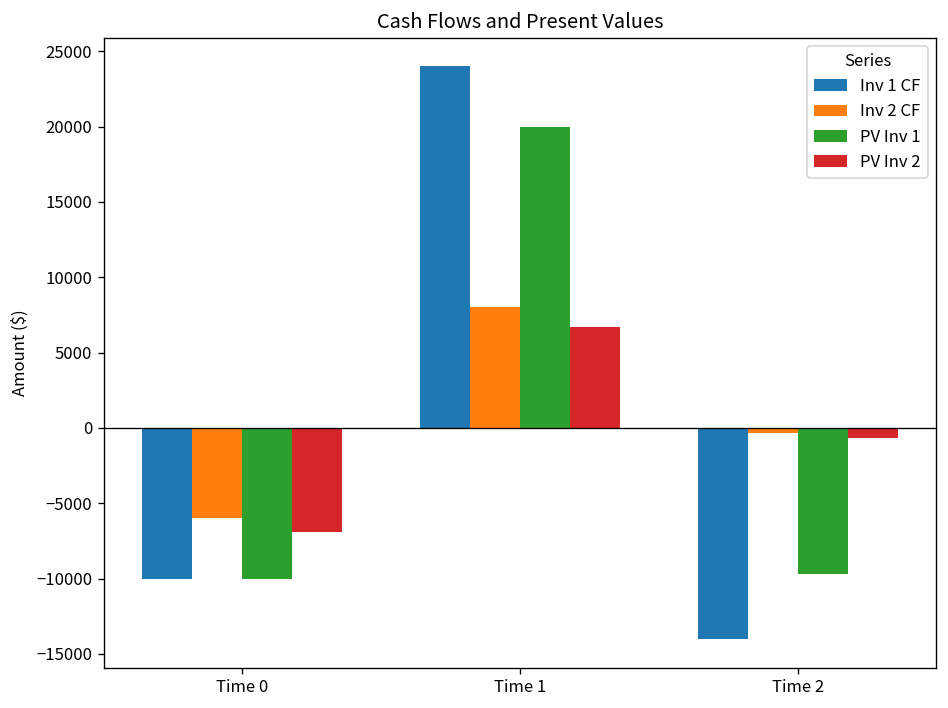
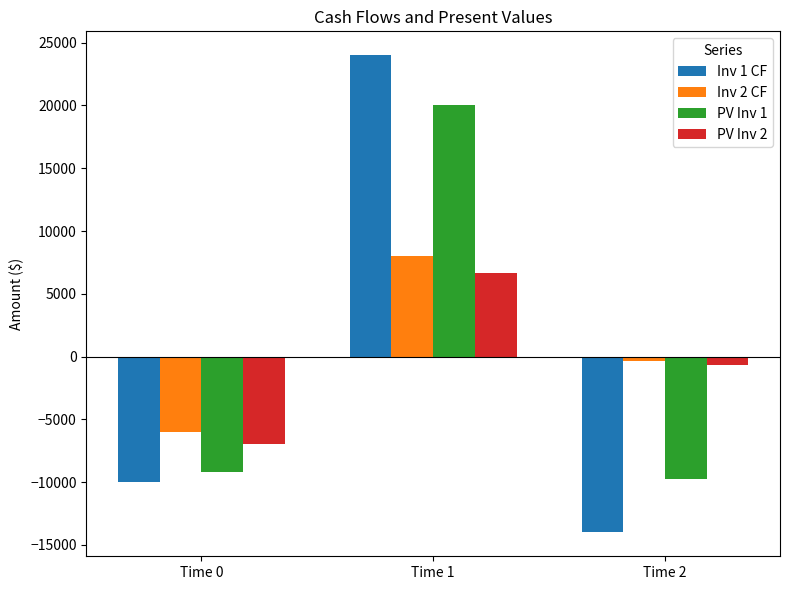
PV Inv 1, Time 0: -10000 -> -9200
